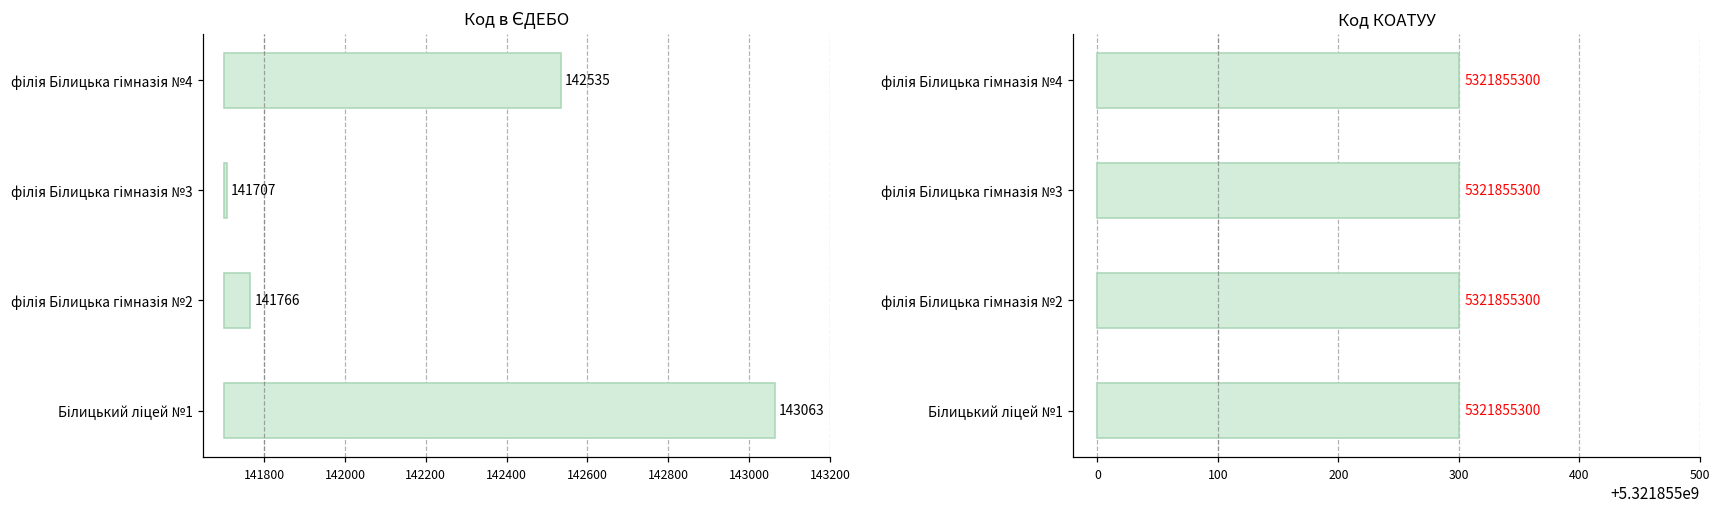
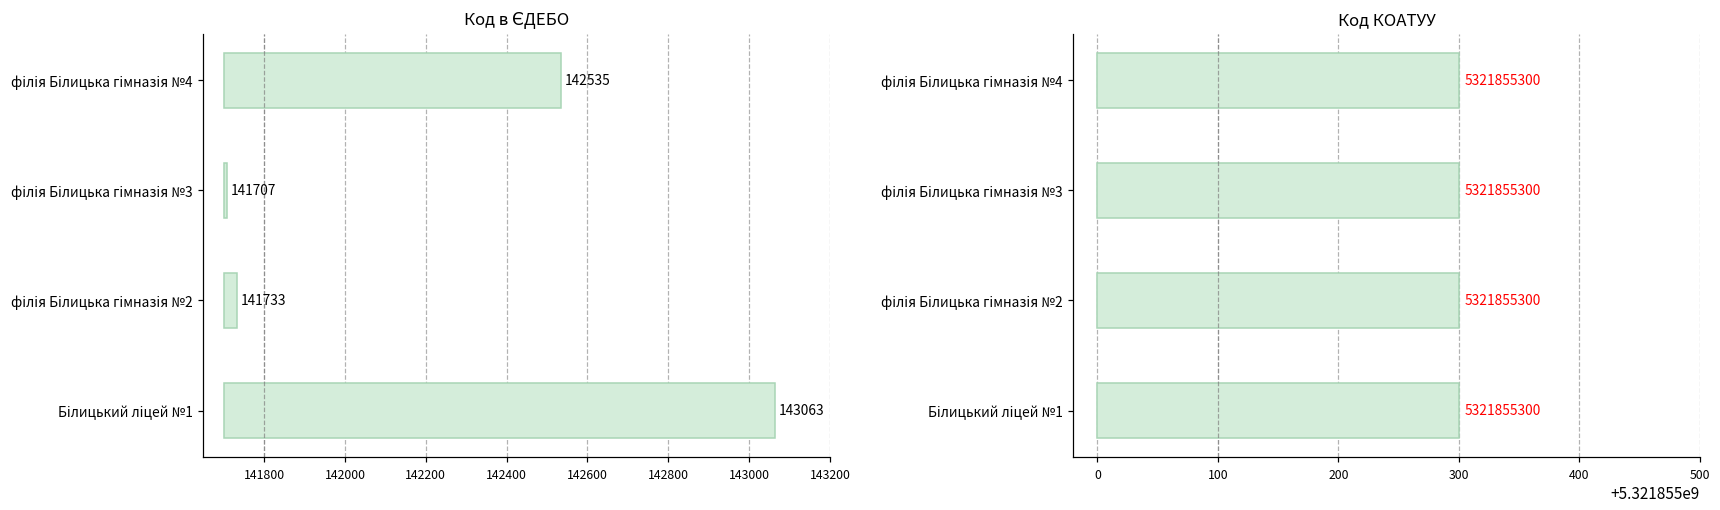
Код в ЄДЕБО, філія Білицька гімназія №2: 141766 -> 141733
